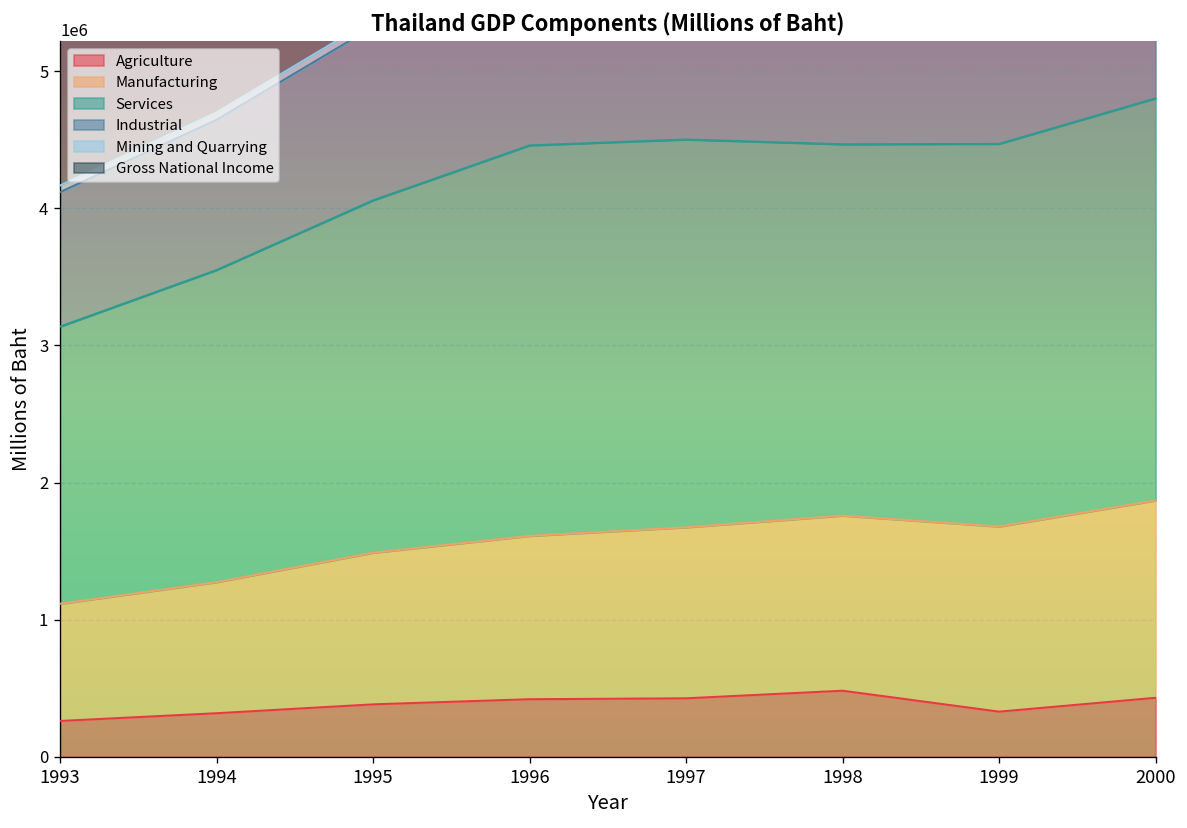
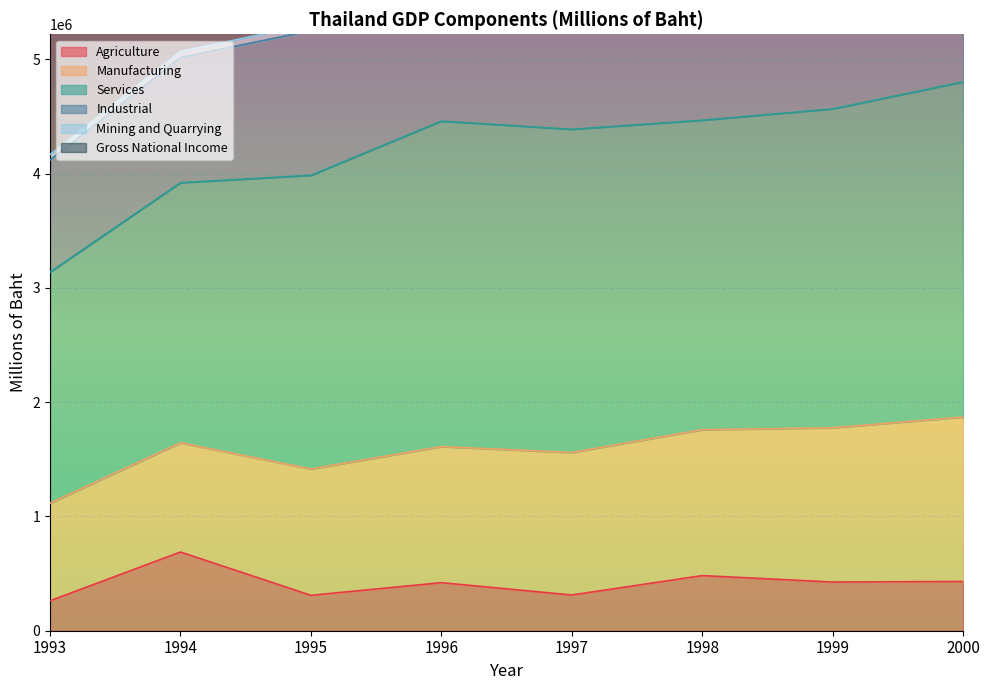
Agriculture, 1994: 320000 -> 690000
Agriculture, 1995: 380000 -> 310000
Agriculture, 1997: 430000 -> 310000
Agriculture, 1999: 330000 -> 430000
